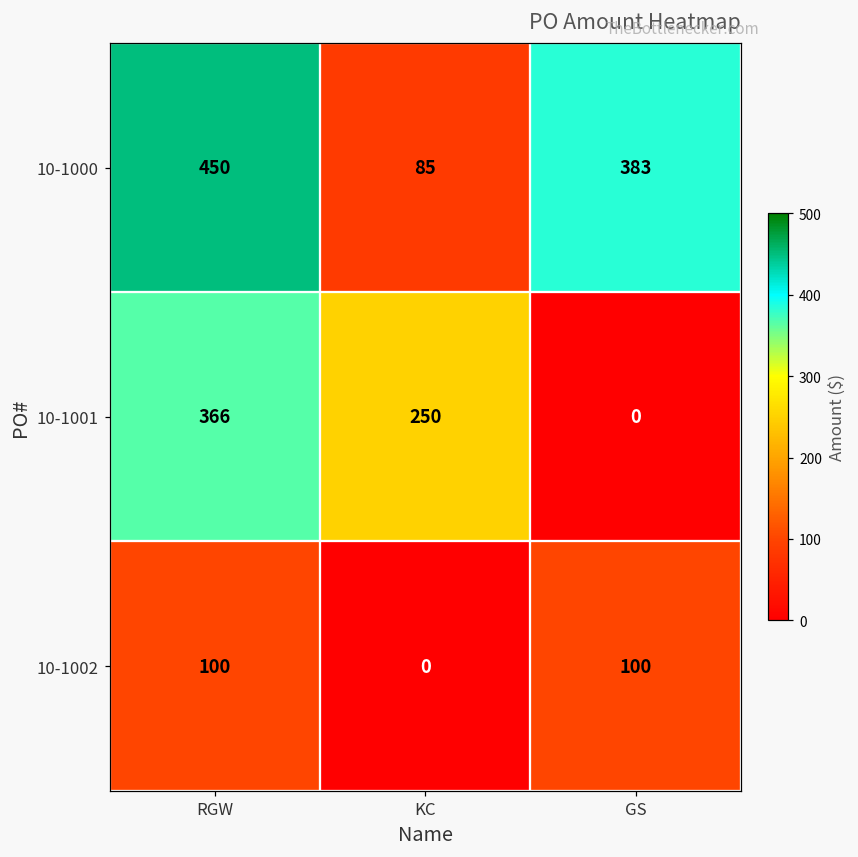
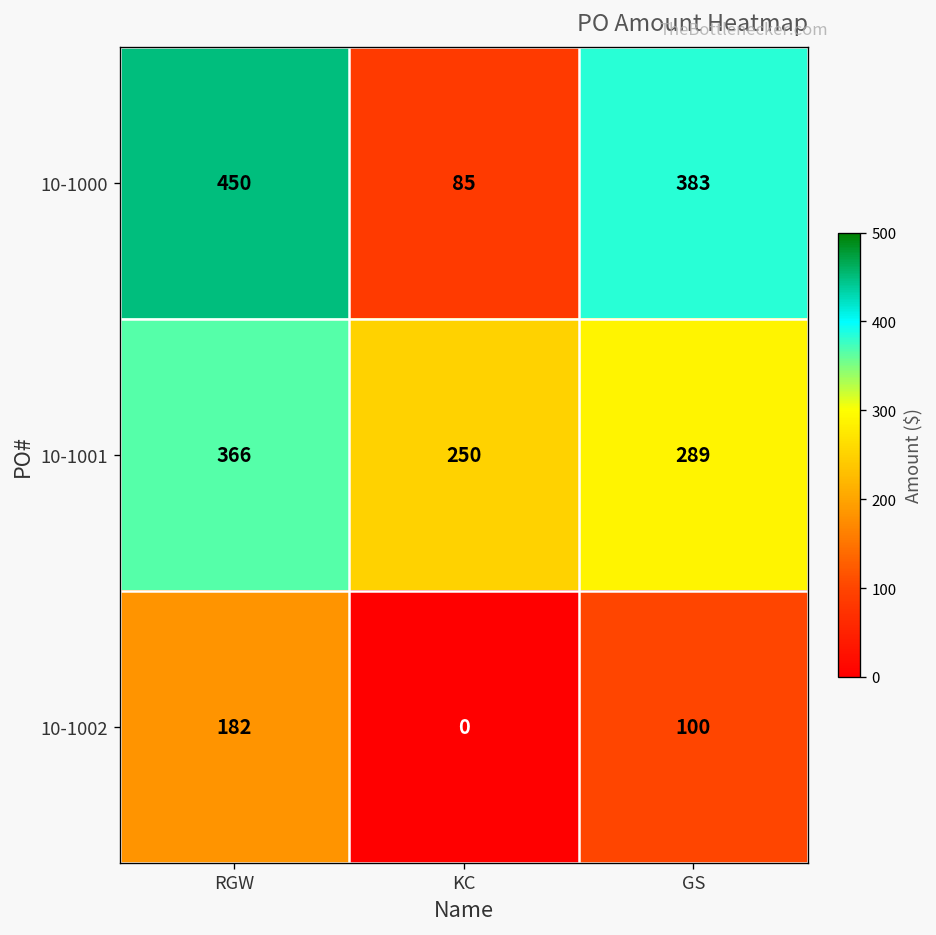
10-1001, GS: 0 -> 289
10-1002, RGW: 100 -> 182
